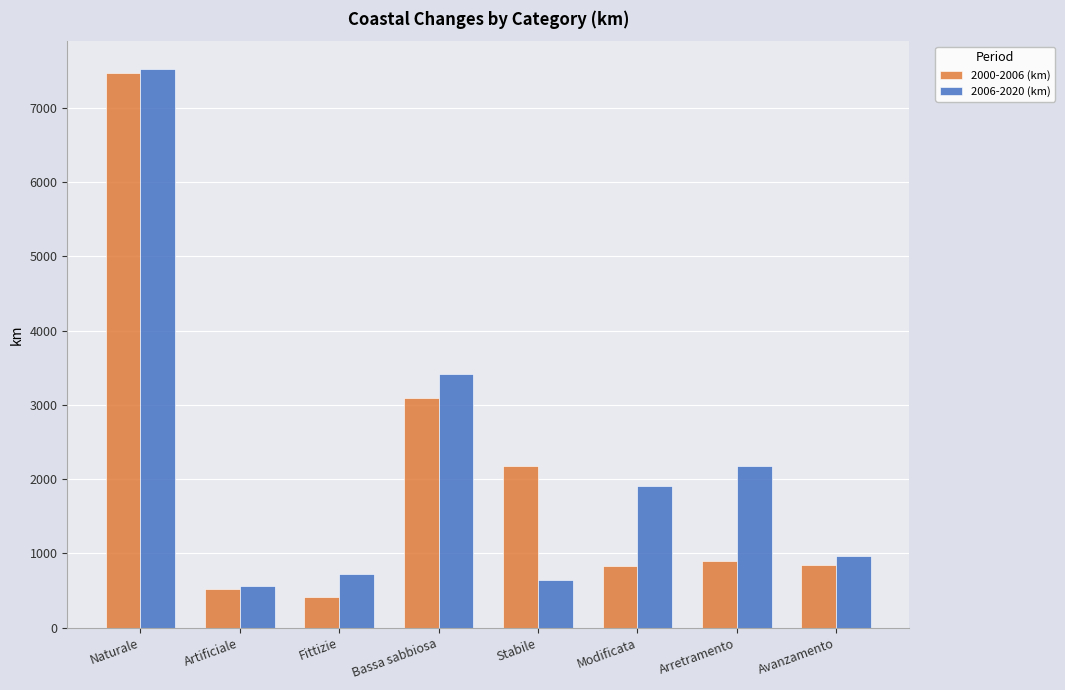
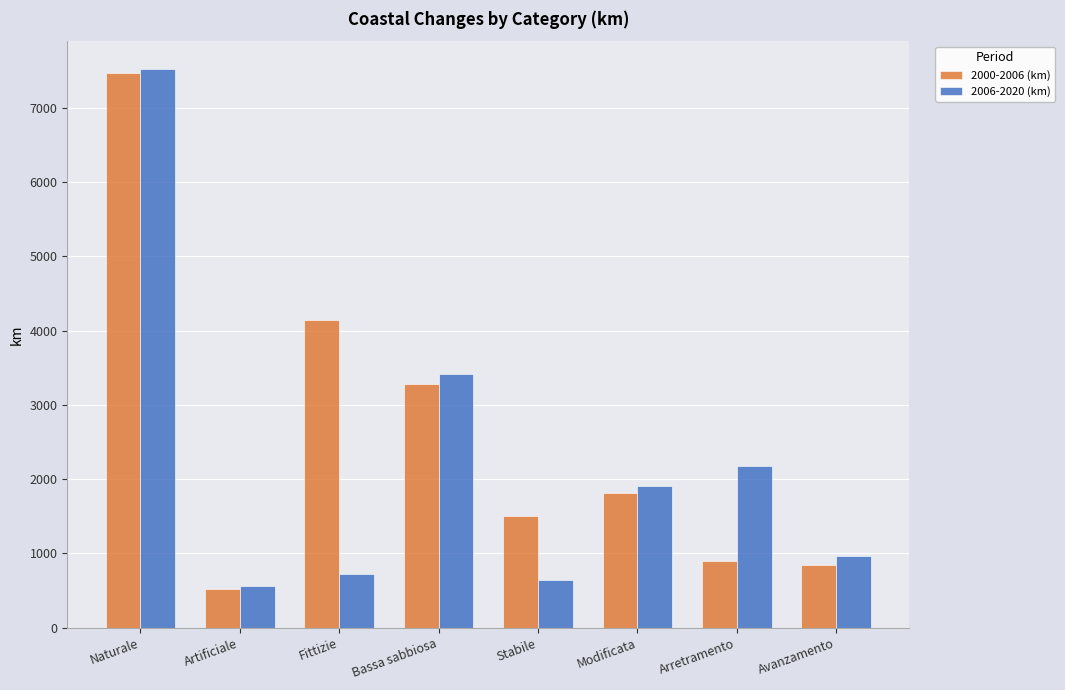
2000-2006 (km), Fittizie: 400 -> 4100
2000-2006 (km), Bassa sabbiosa: 3100 -> 3300
2000-2006 (km), Stabile: 2200 -> 1500
2000-2006 (km), Modificata: 800 -> 1800
